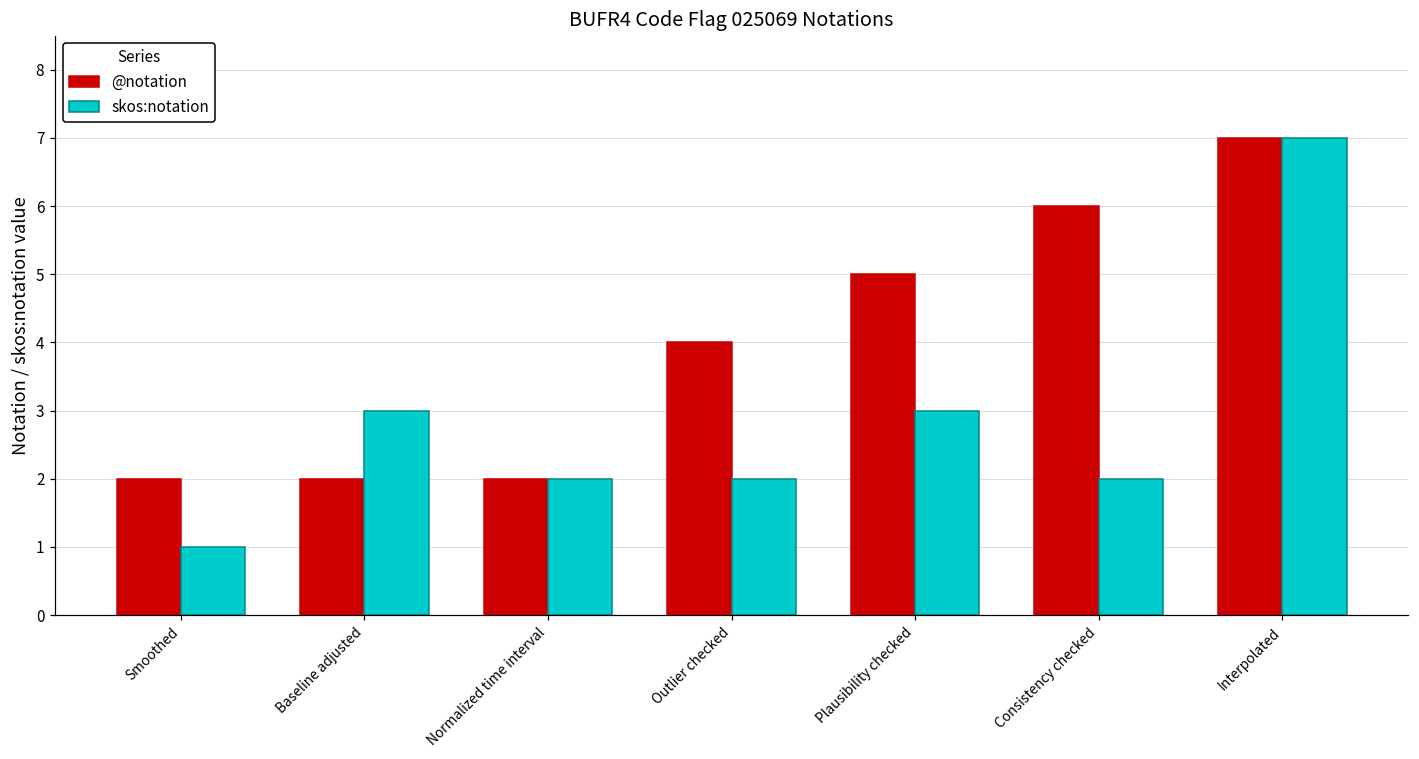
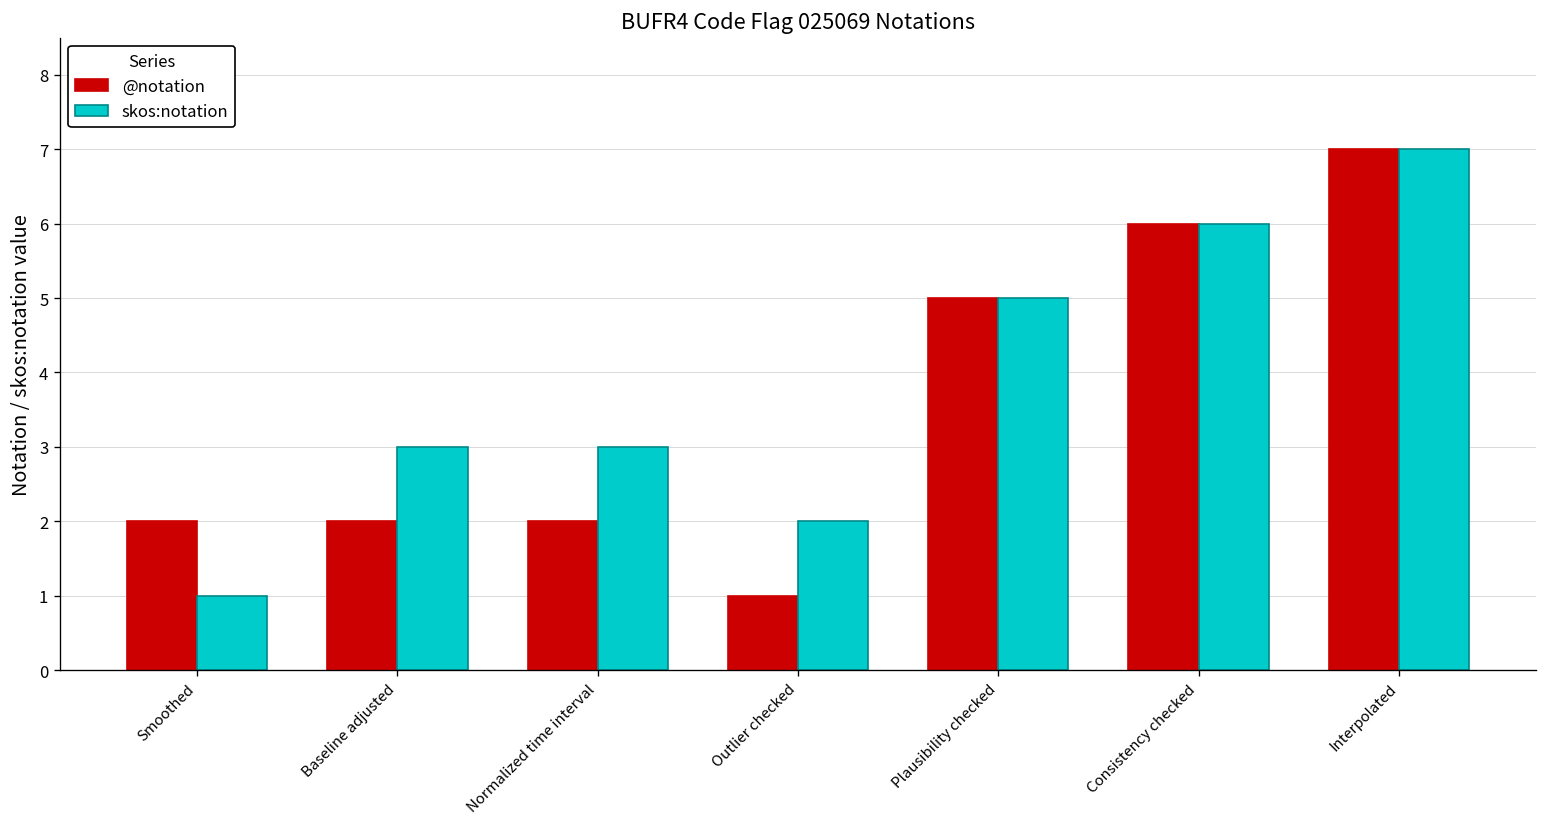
skos:notation, Normalized time interval: 2 -> 3
@notation, Outlier checked: 4 -> 1
skos:notation, Plausibility checked: 3 -> 5
skos:notation, Consistency checked: 2 -> 6
